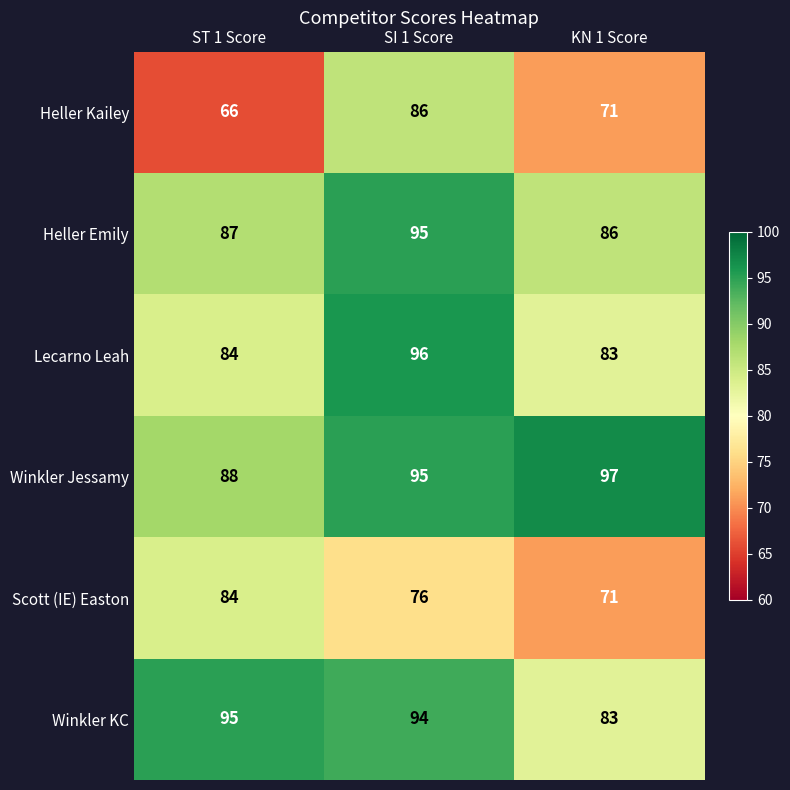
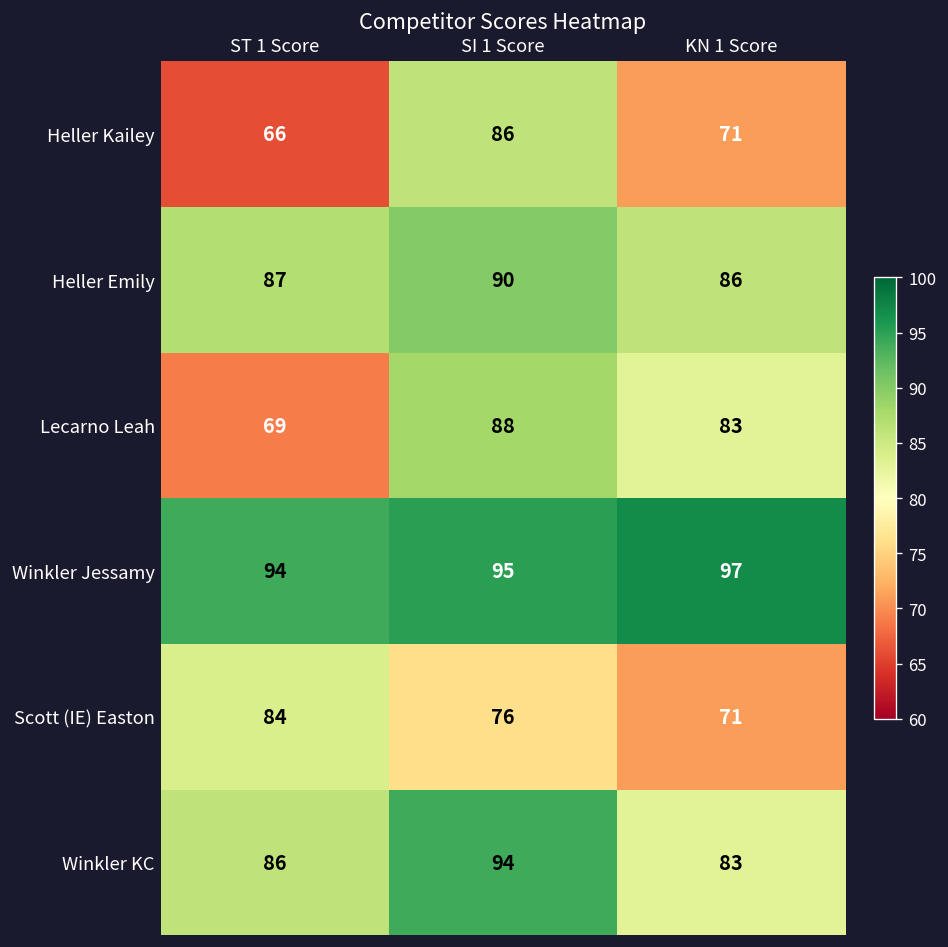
Heller Emily, SI 1 Score: 95 -> 90
Lecarno Leah, ST 1 Score: 84 -> 69
Lecarno Leah, SI 1 Score: 96 -> 88
Winkler Jessamy, ST 1 Score: 88 -> 94
Winkler KC, ST 1 Score: 95 -> 86
